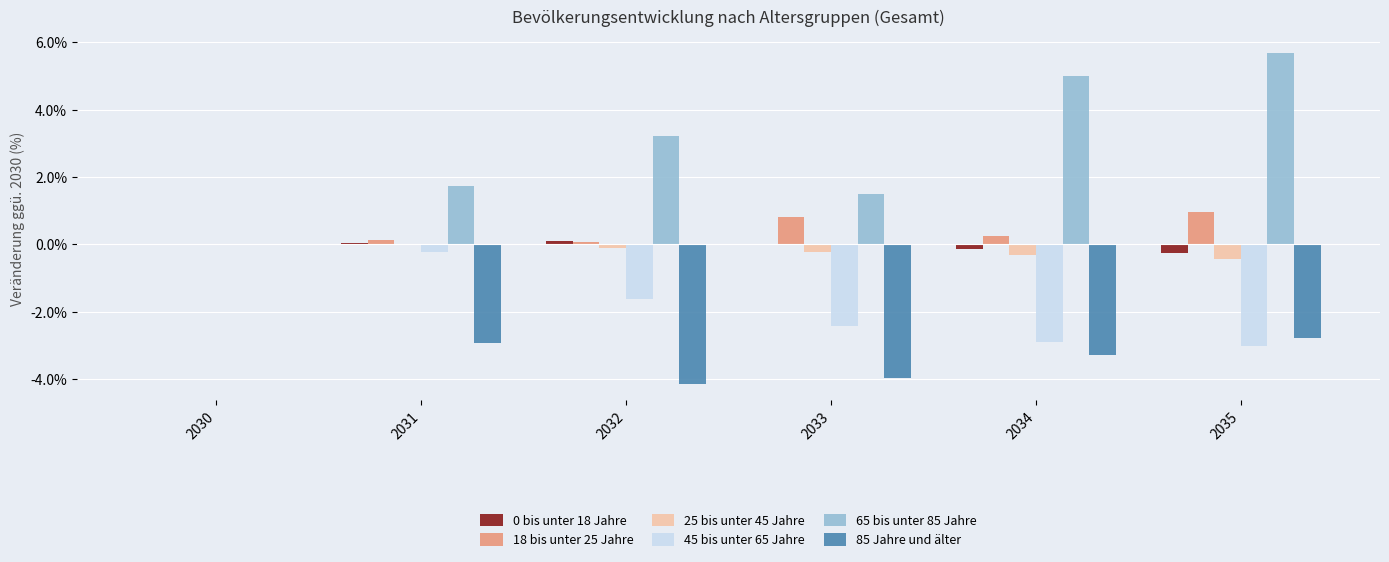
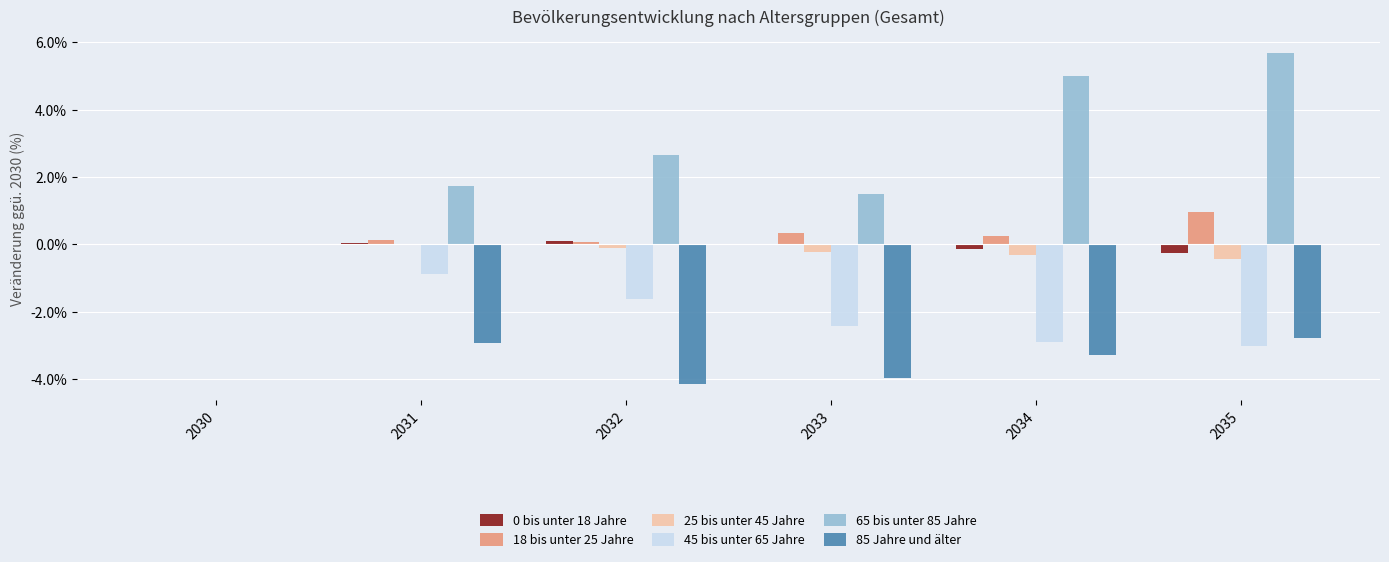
45 bis unter 65 Jahre, 2031: -0.2% -> -0.9%
65 bis unter 85 Jahre, 2032: 3.2% -> 2.7%
18 bis unter 25 Jahre, 2033: 0.8% -> 0.3%
